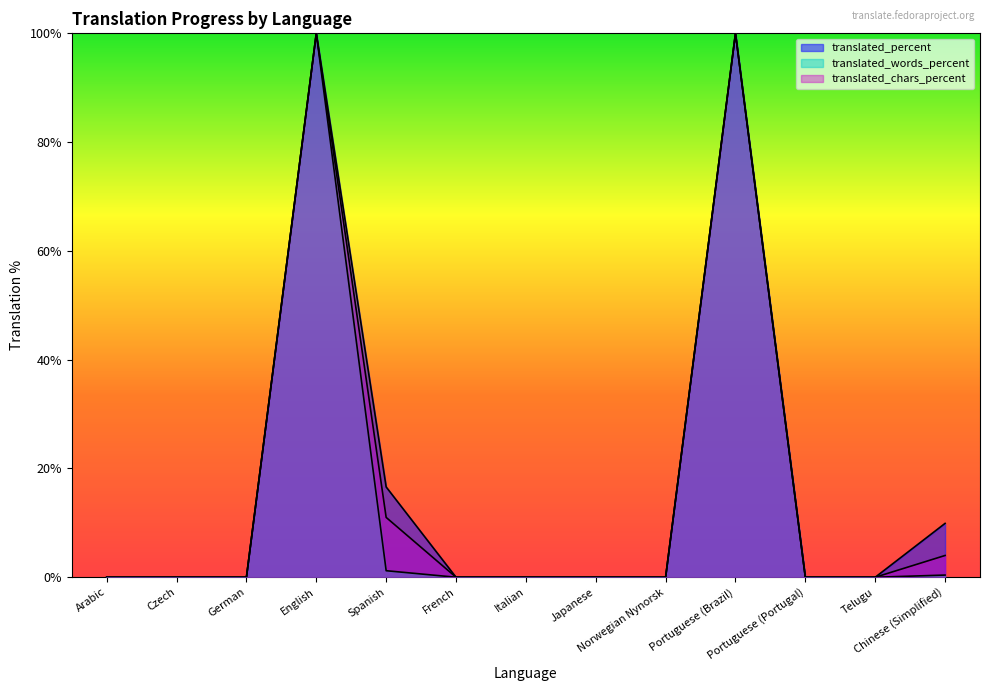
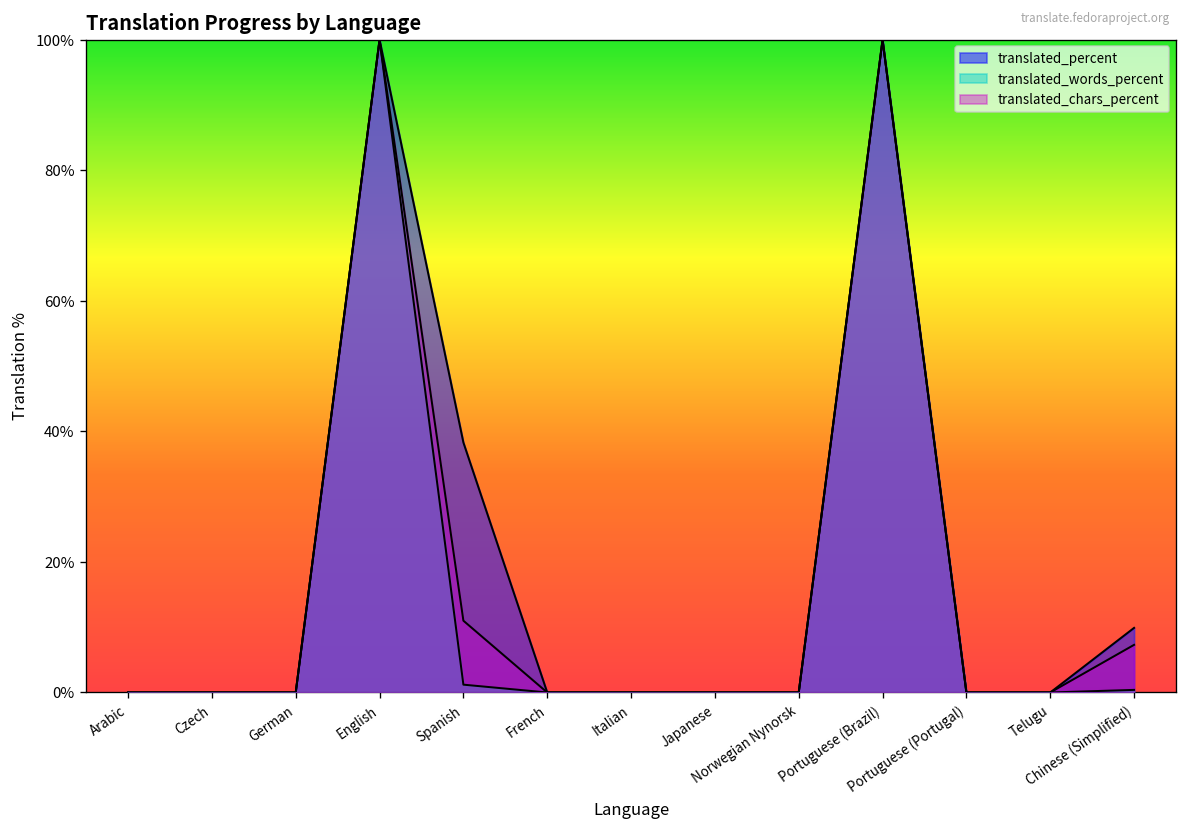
translated_percent, Spanish: 17% -> 38%
translated_chars_percent, Chinese (Simplified): 4% -> 7%
